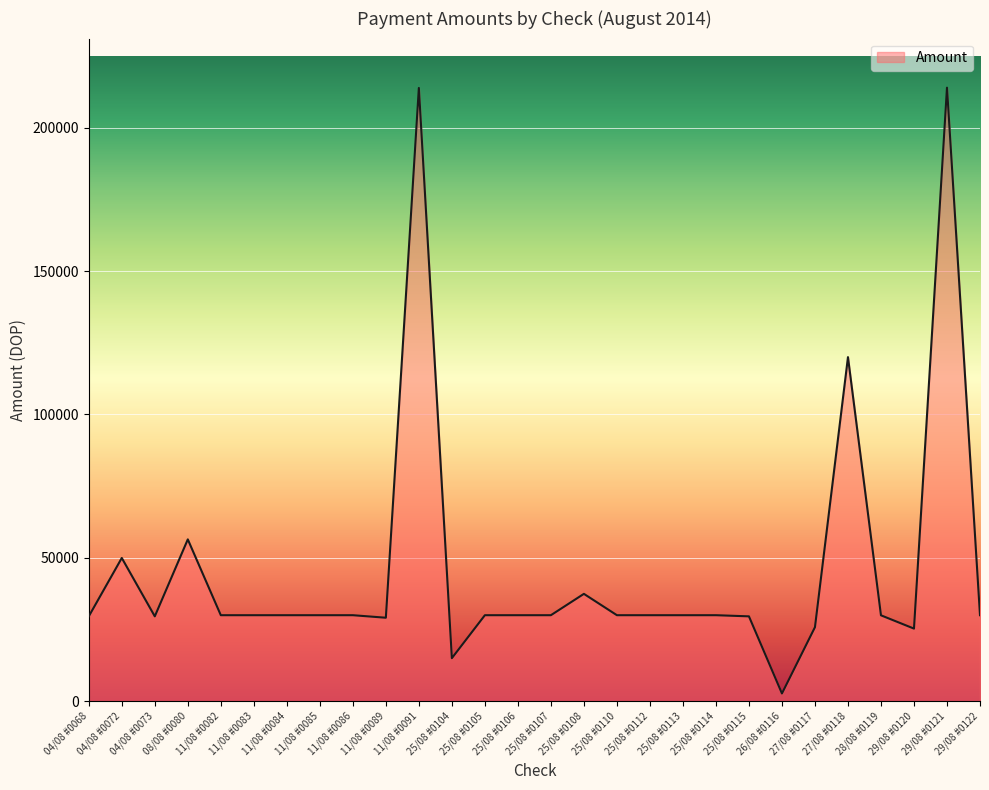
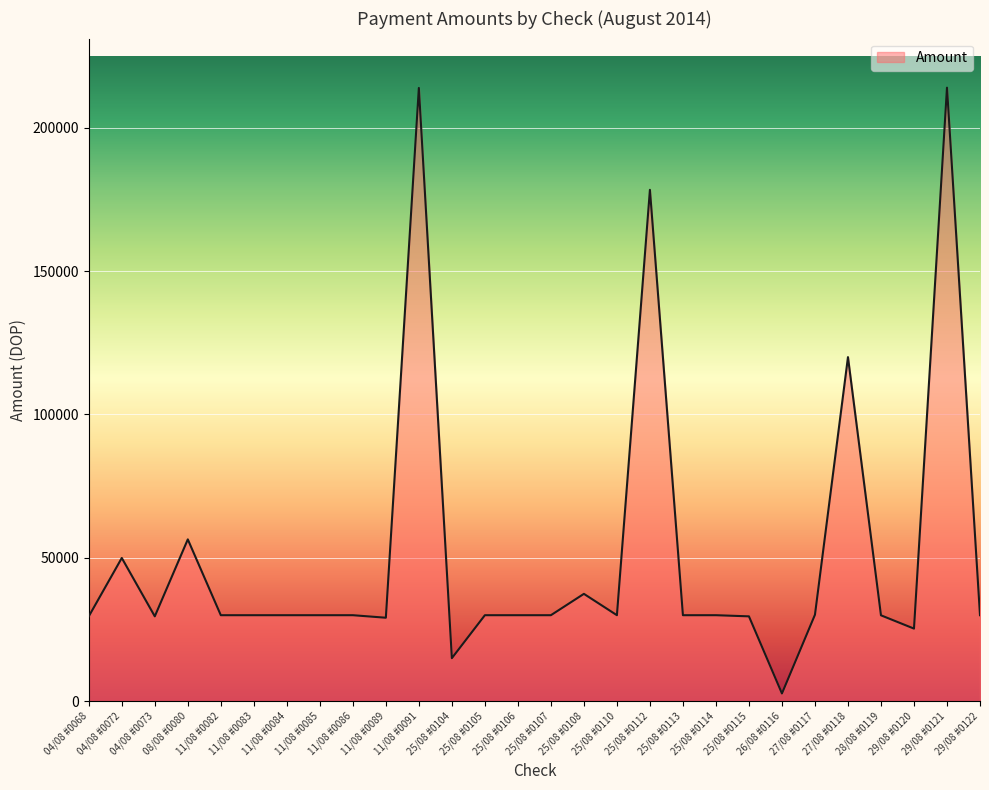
25/08 #0112: 30000 -> 178000
27/08 #0117: 26000 -> 30000
